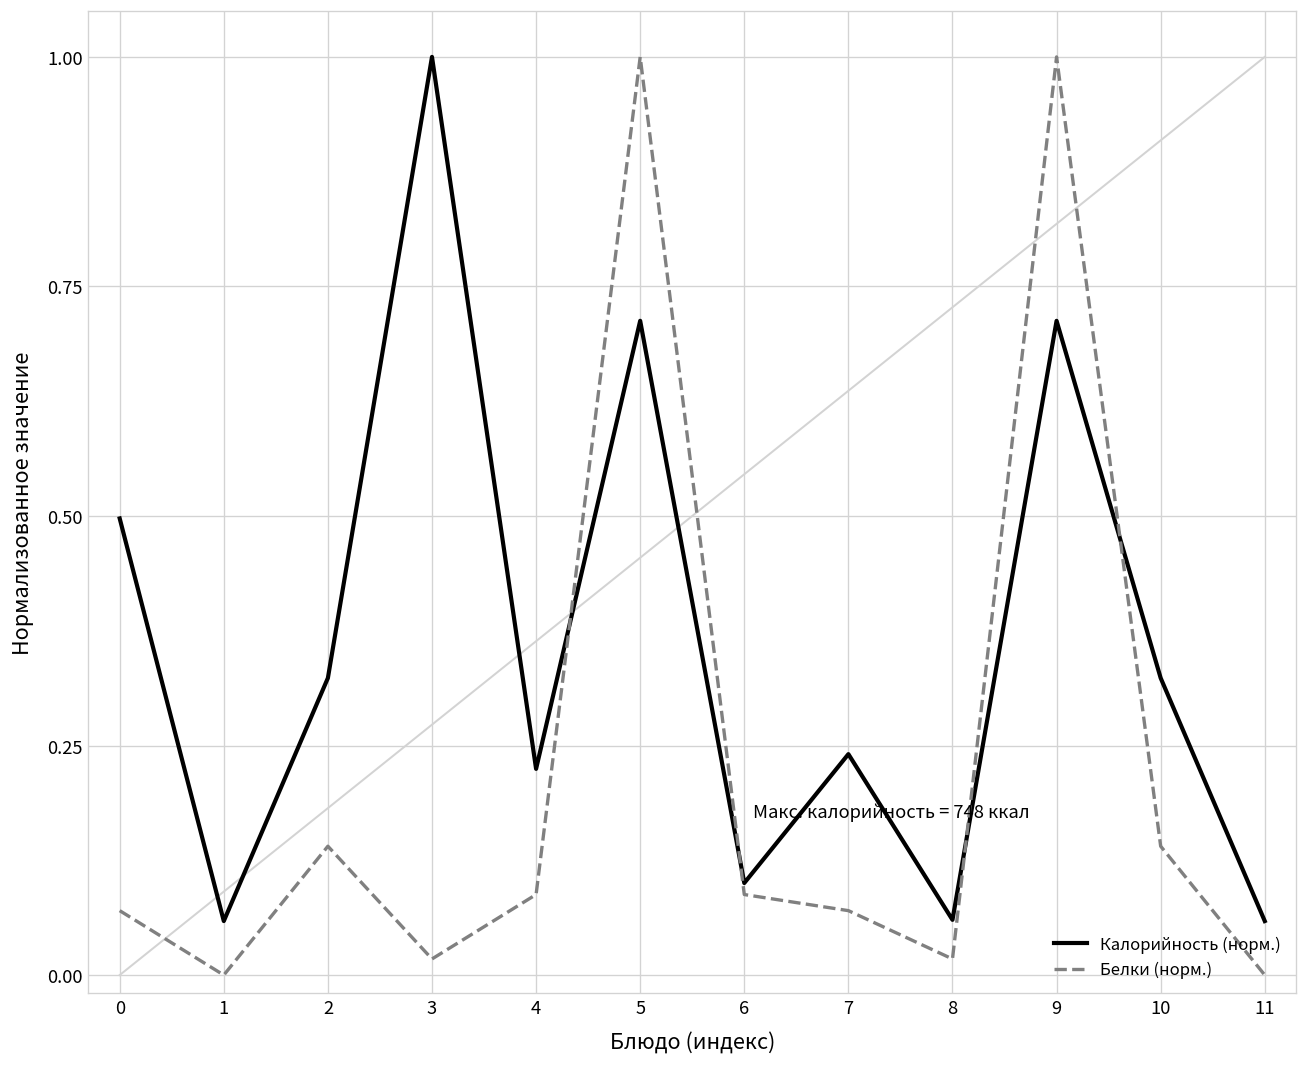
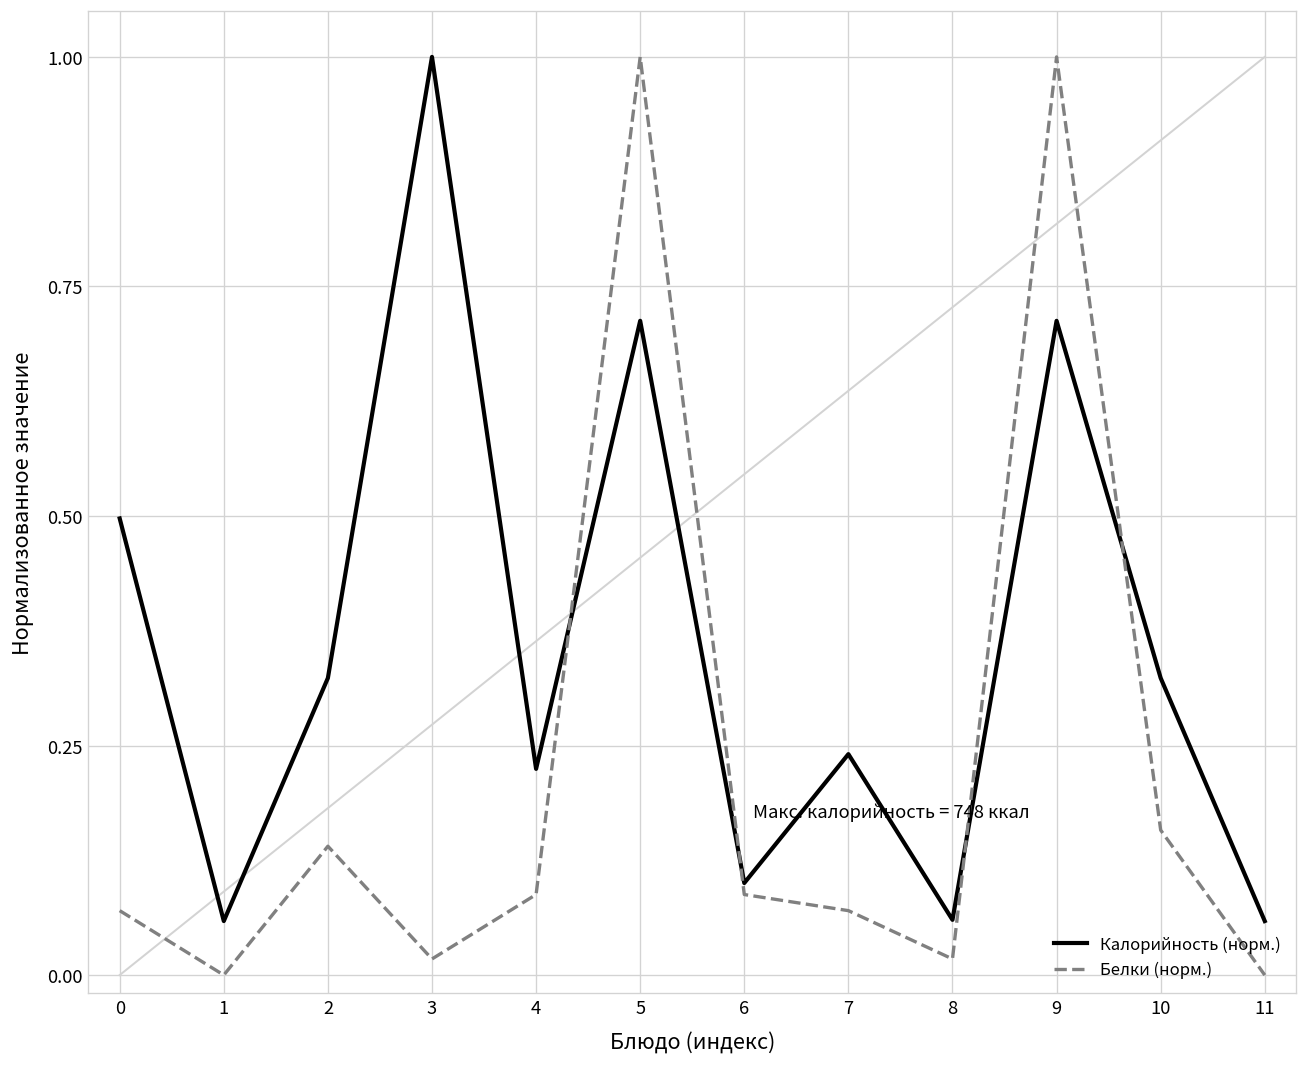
Белки (норм.), 10: 0.14 -> 0.16
